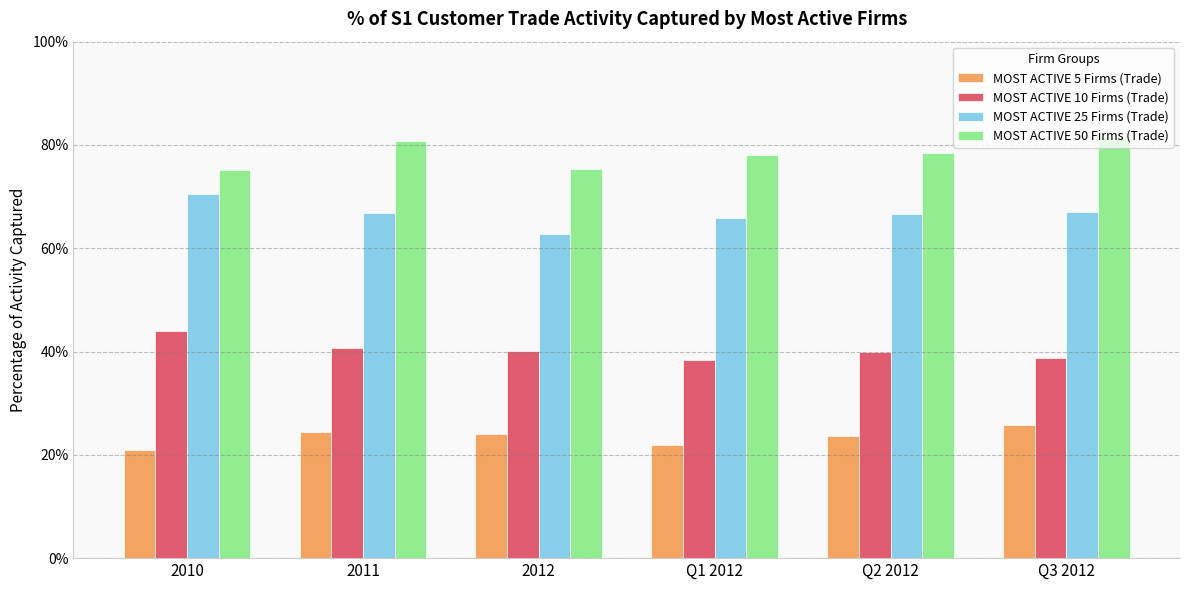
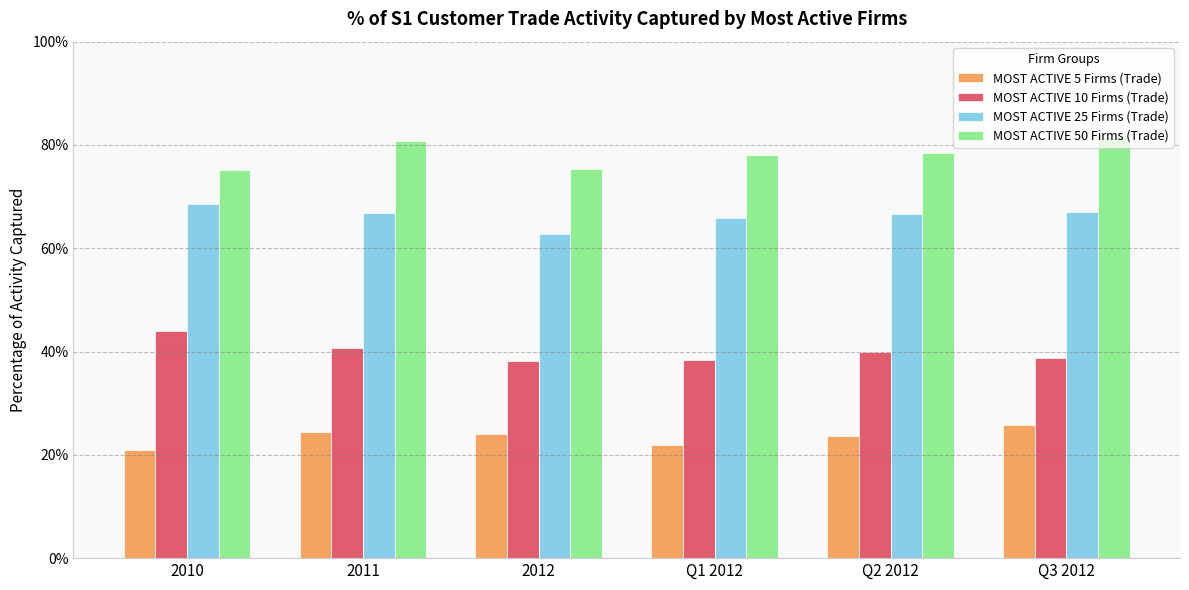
MOST ACTIVE 25 Firms (Trade), 2010: 71% -> 69%
MOST ACTIVE 10 Firms (Trade), 2012: 40% -> 38%
